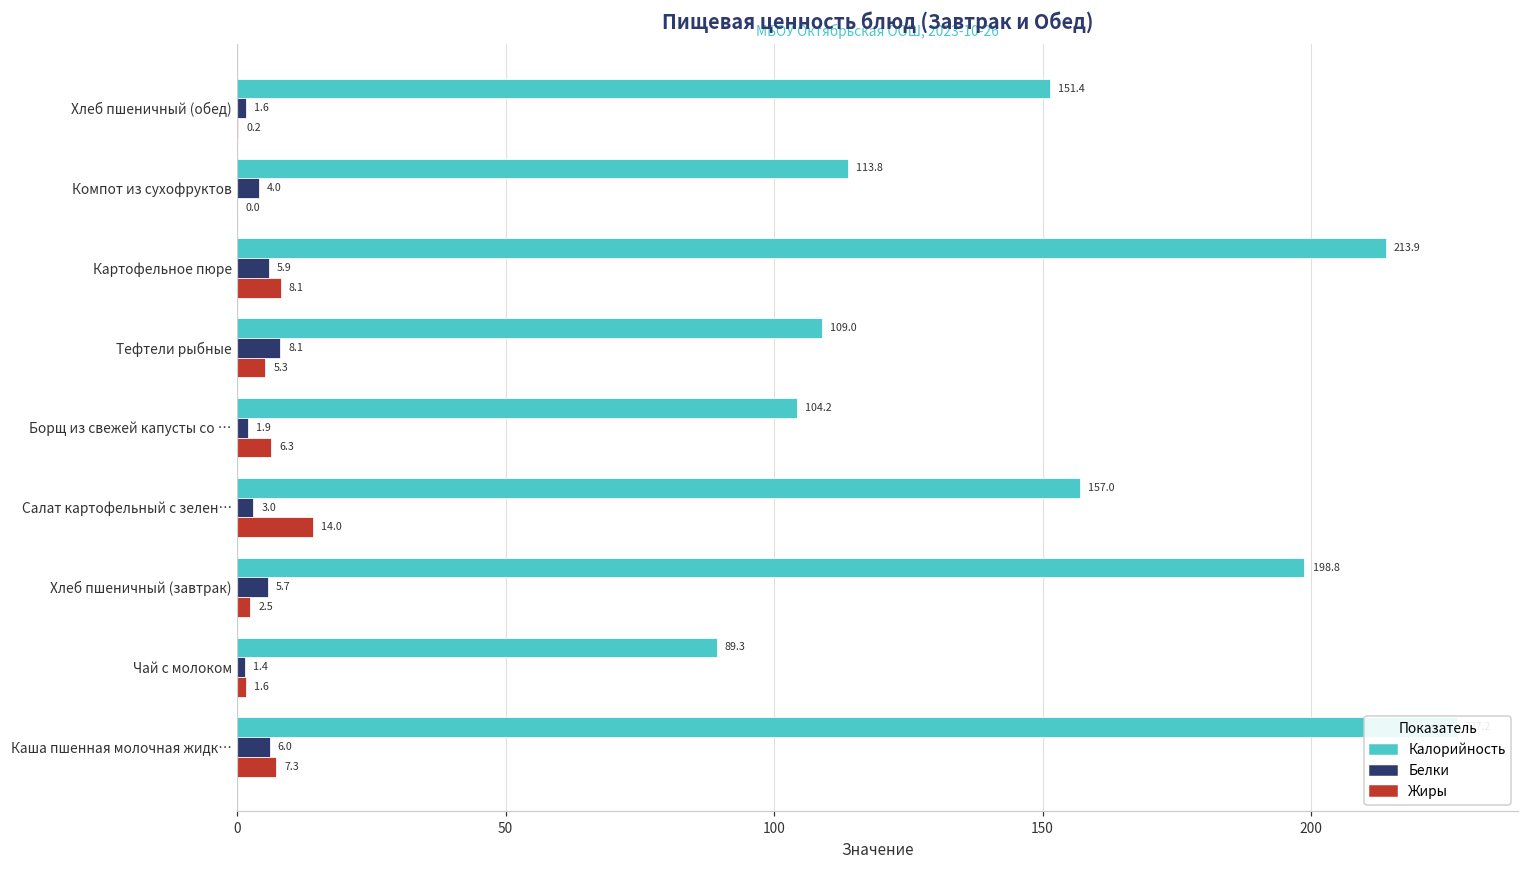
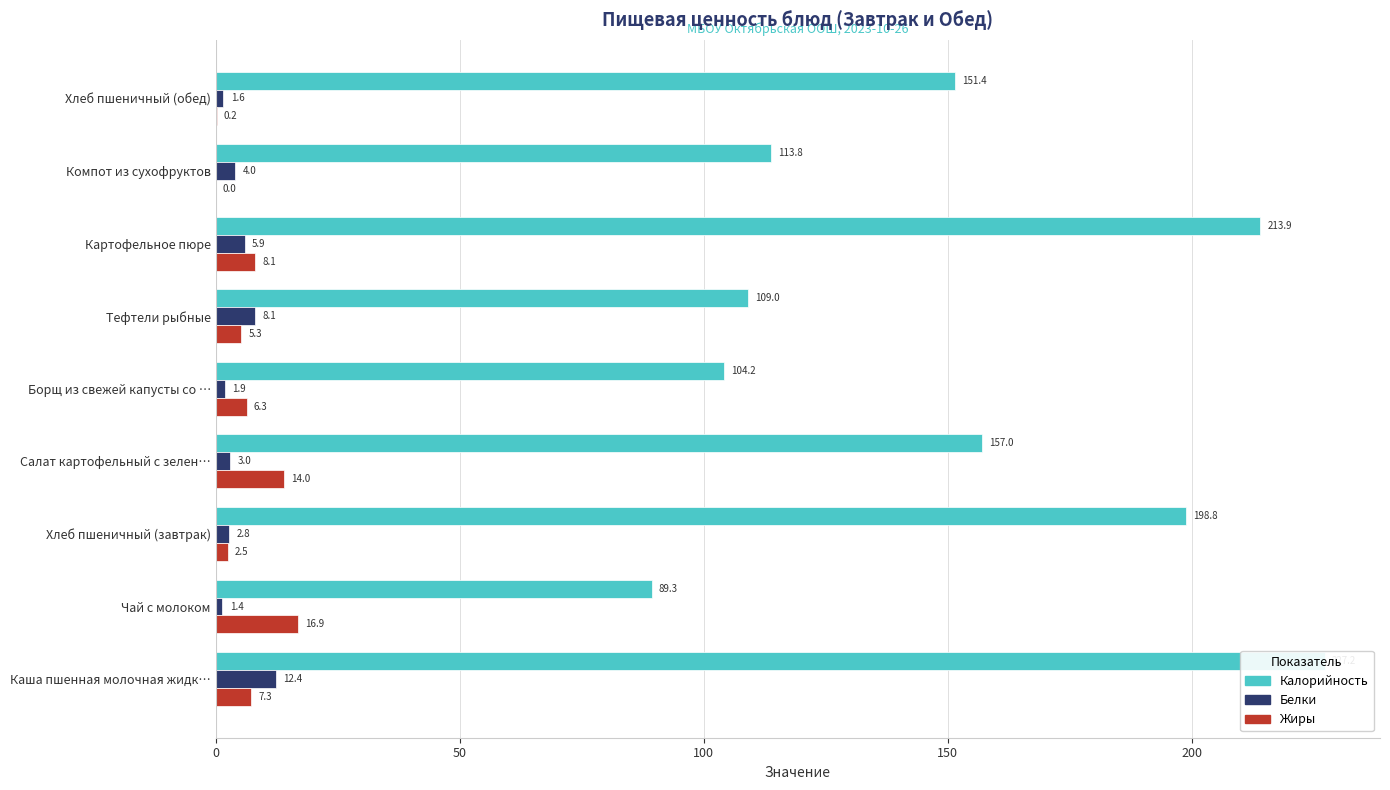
Белки, Хлеб пшеничный (завтрак): 5.7 -> 2.8
Жиры, Чай с молоком: 1.6 -> 16.9
Белки, Каша пшенная молочная жидк…: 6.0 -> 12.4
